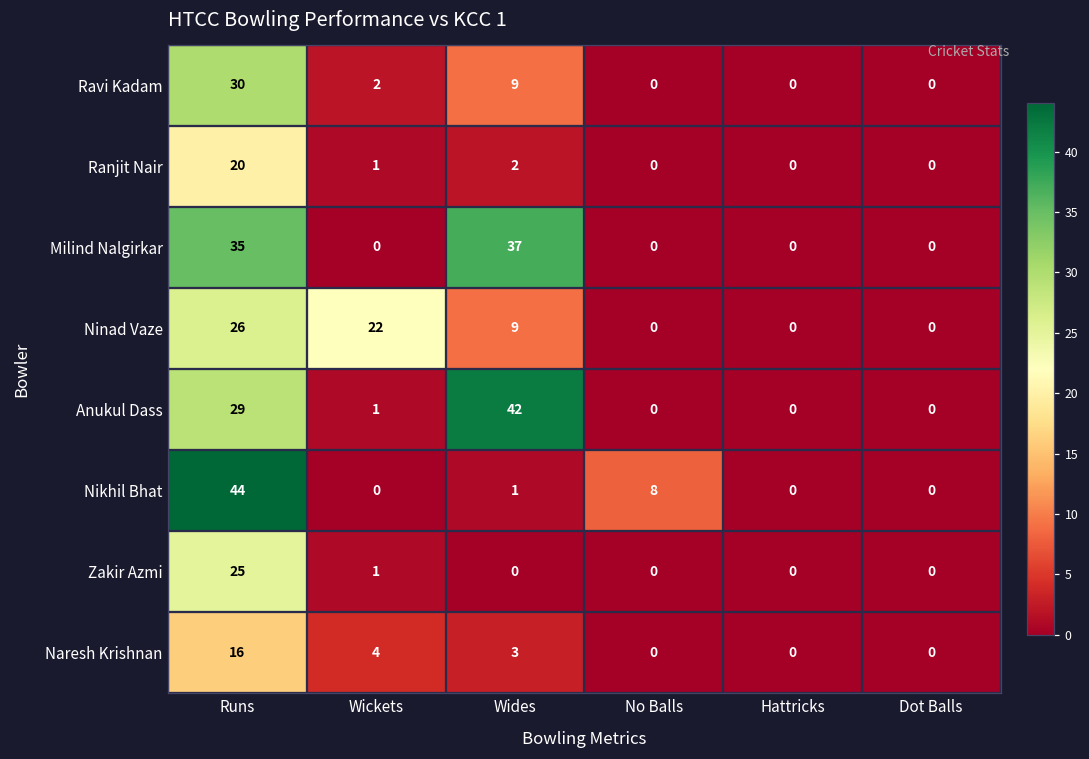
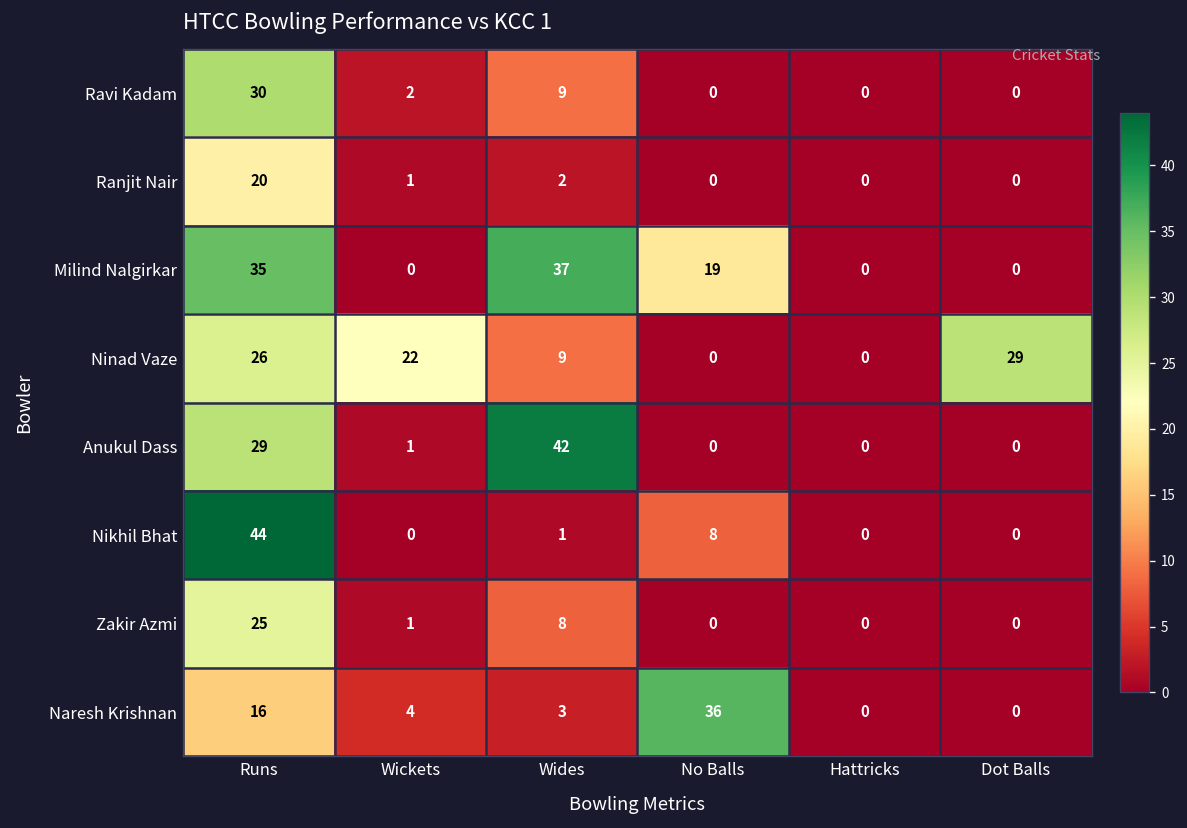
Milind Nalgirkar, No Balls: 0 -> 19
Ninad Vaze, Dot Balls: 0 -> 29
Zakir Azmi, Wides: 0 -> 8
Naresh Krishnan, No Balls: 0 -> 36
